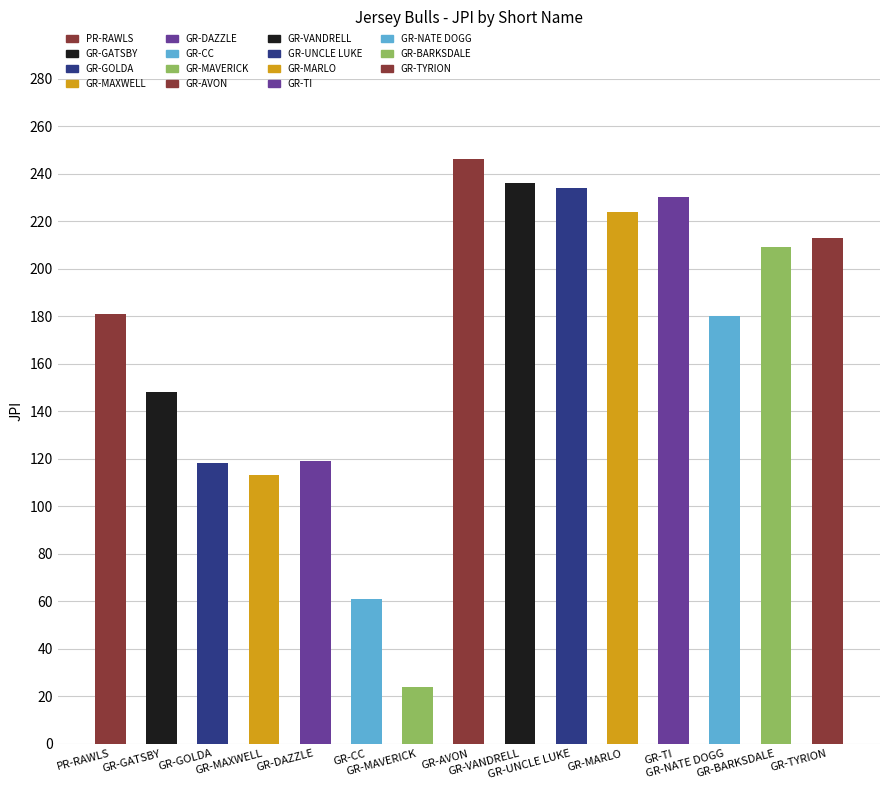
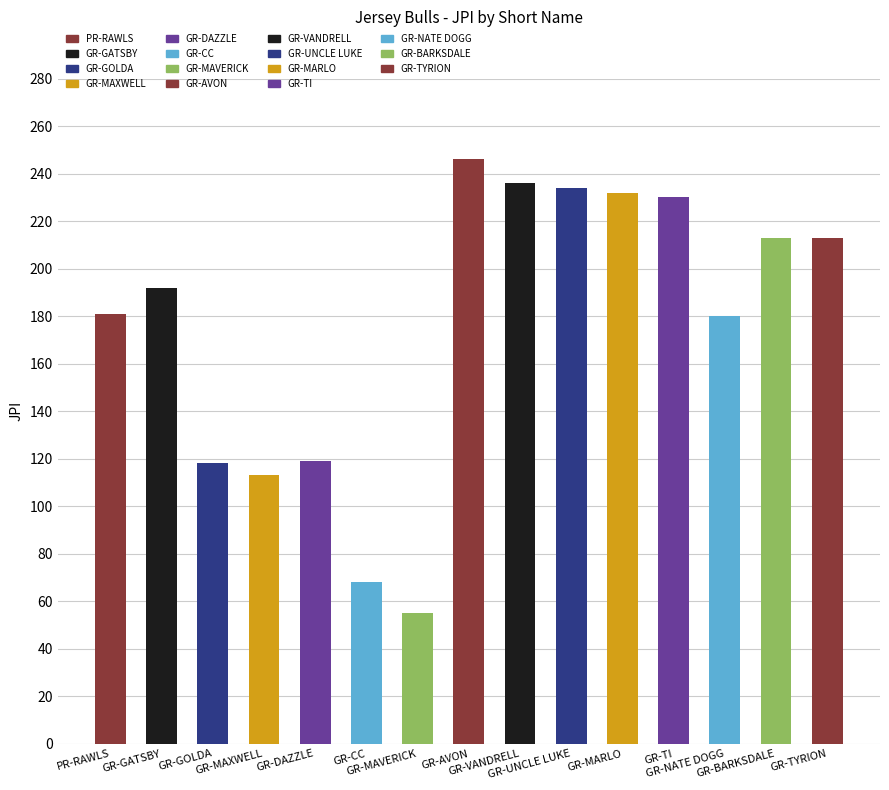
GR-GATSBY: 148 -> 192
GR-CC: 61 -> 68
GR-MAVERICK: 24 -> 55
GR-MARLO: 224 -> 232
GR-BARKSDALE: 209 -> 213
